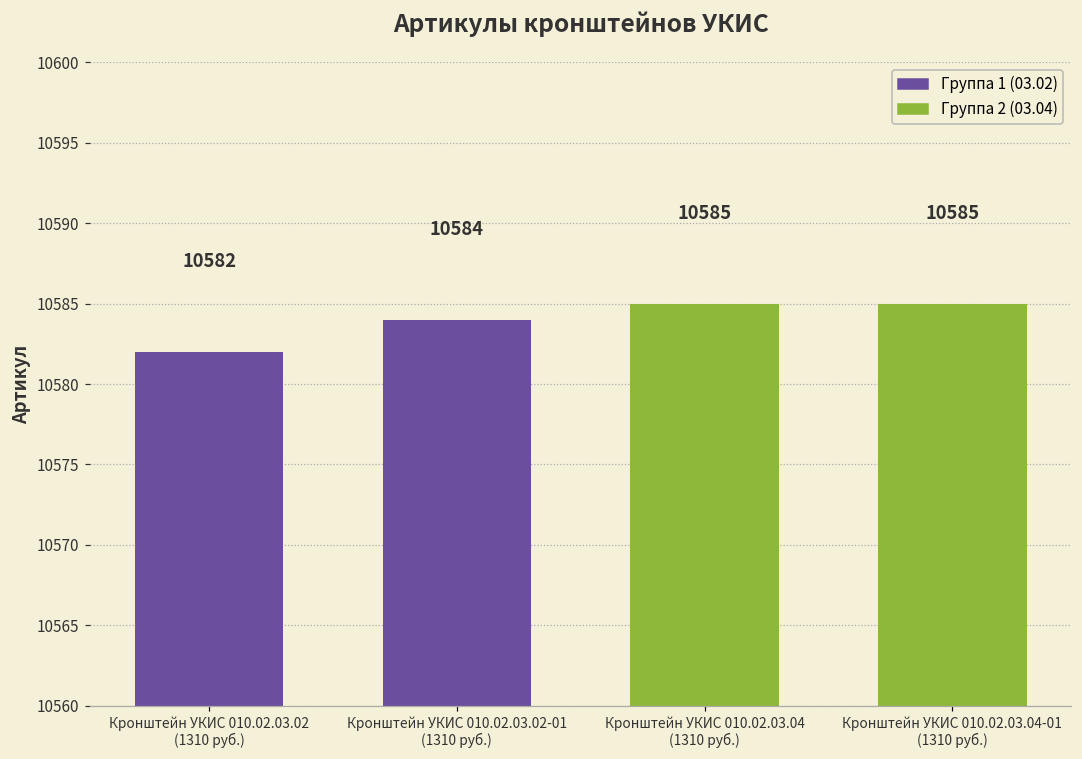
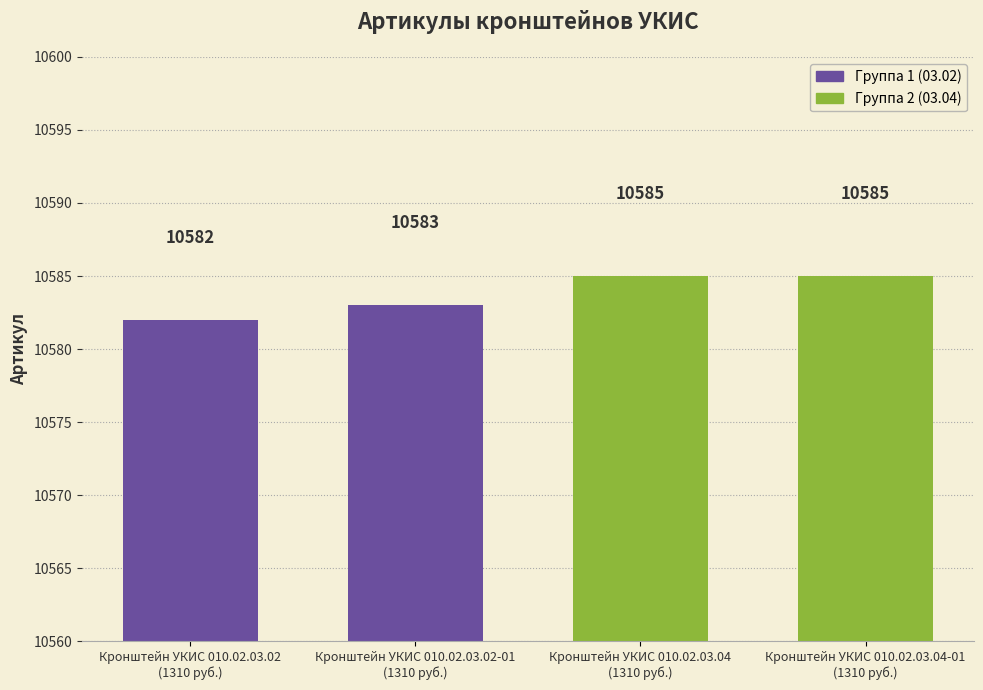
Кронштейн УКИС 010.02.03.02-01 (1310 руб.): 10584 -> 10583
